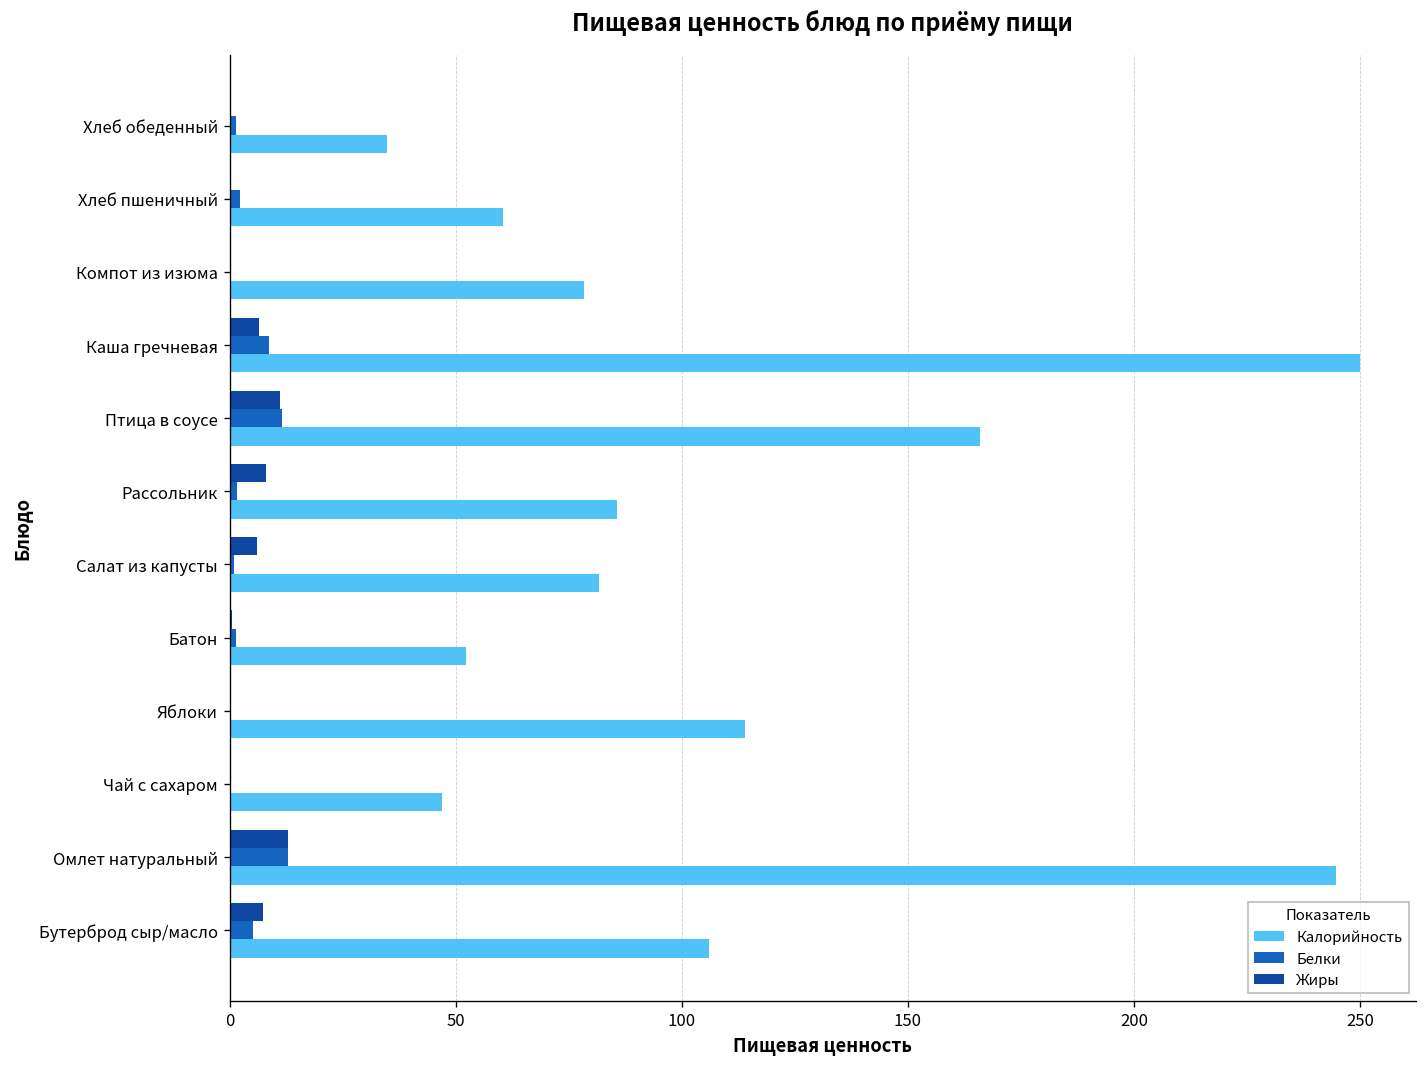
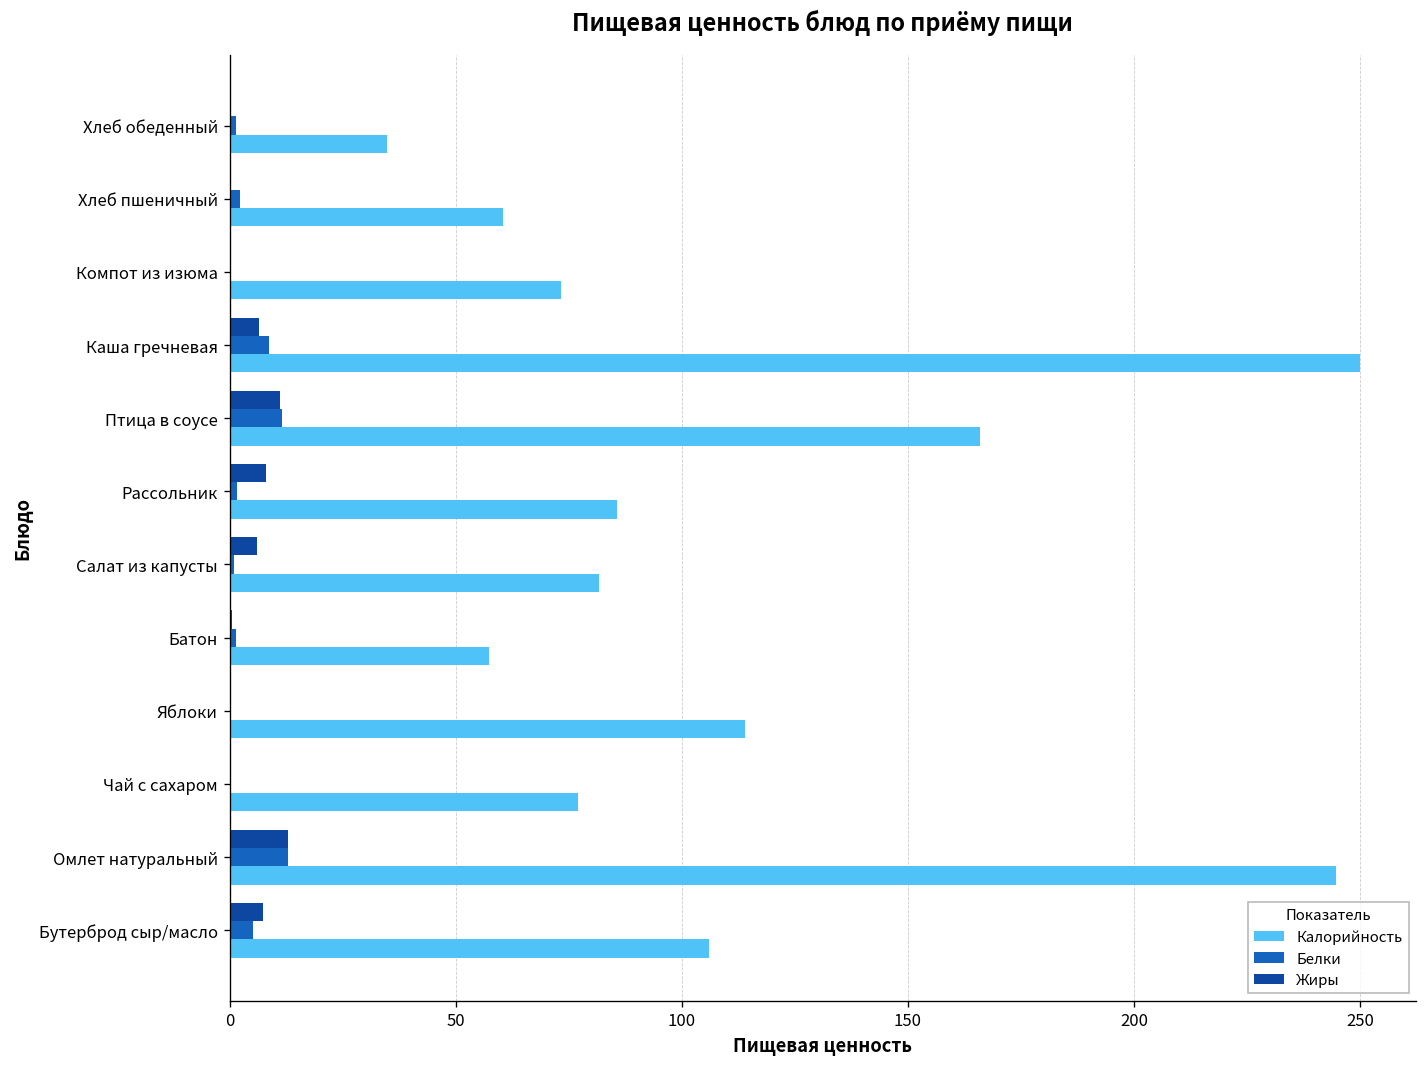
Калорийность, Компот из изюма: 78 -> 73
Калорийность, Батон: 52 -> 57
Калорийность, Чай с сахаром: 47 -> 77
